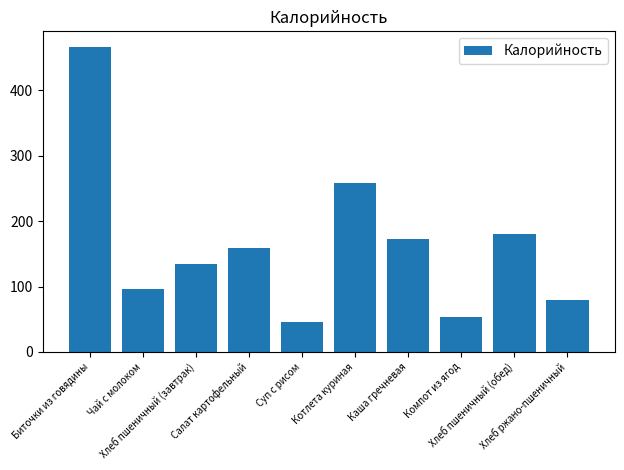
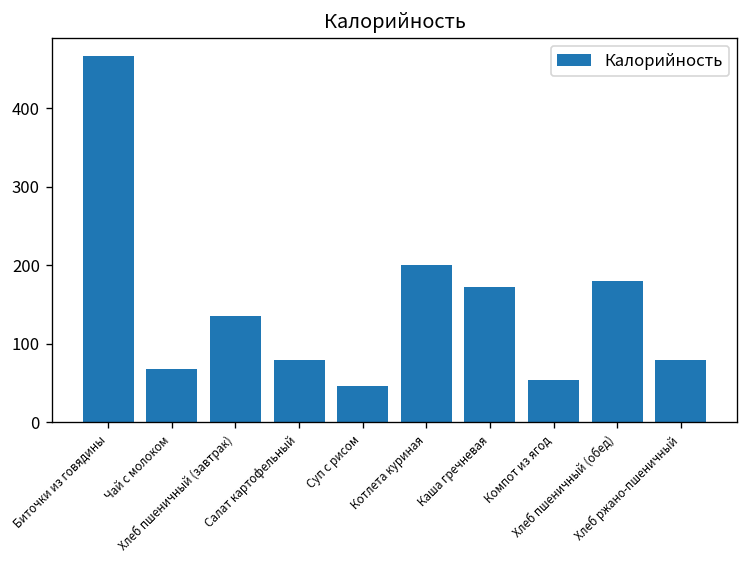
Чай с молоком: 100 -> 70
Салат картофельный: 160 -> 80
Котлета куриная: 260 -> 200
